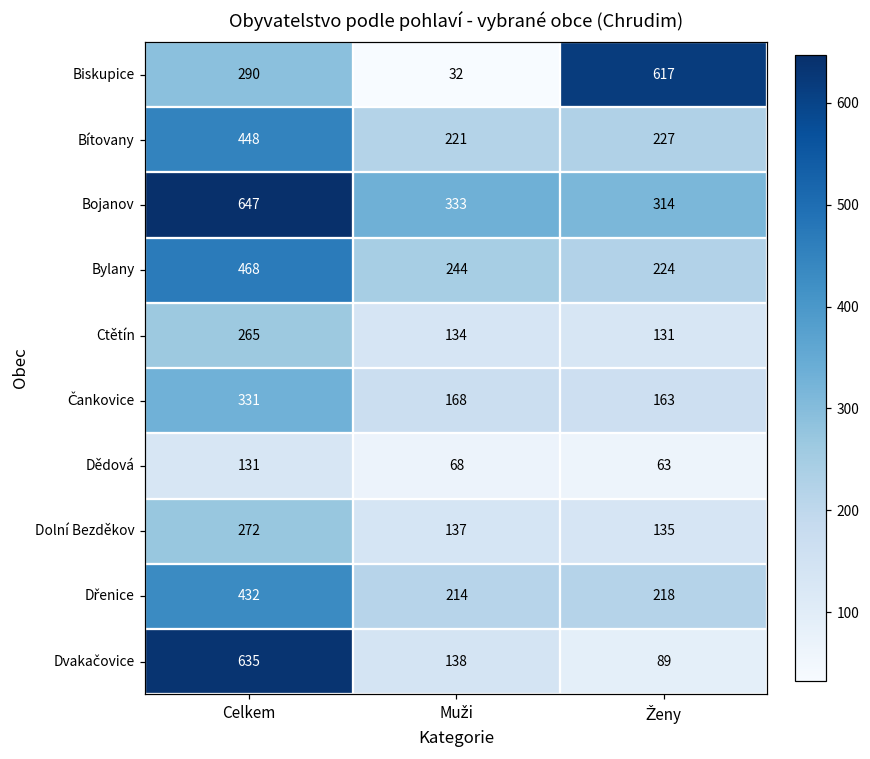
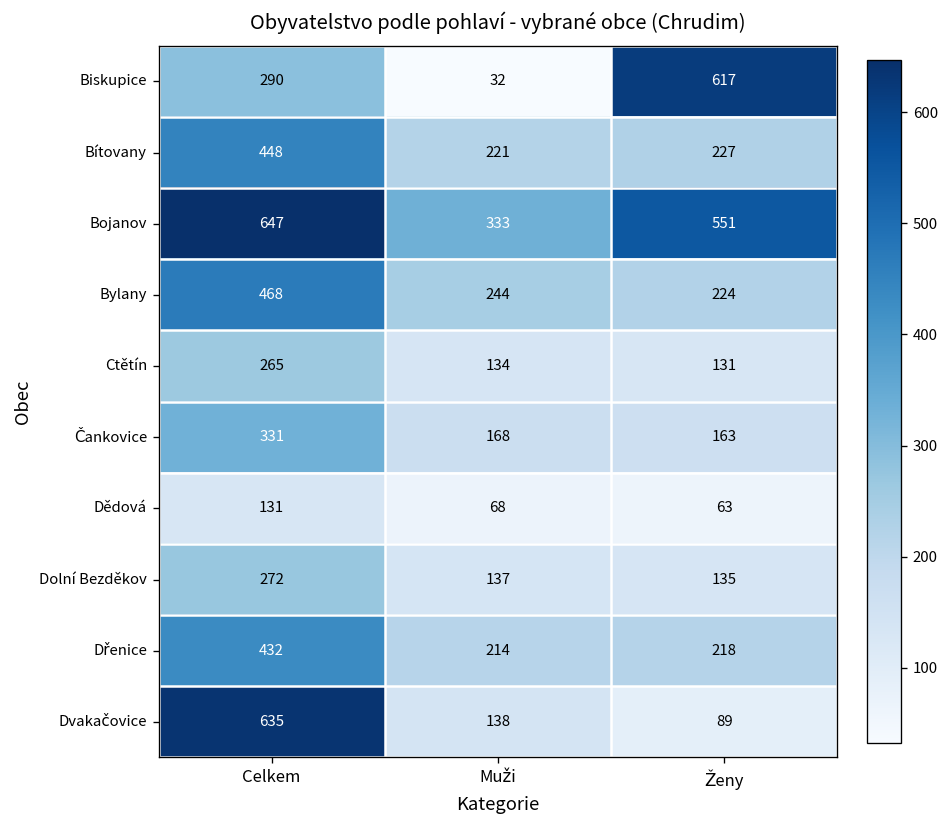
Bojanov, Ženy: 314 -> 551
